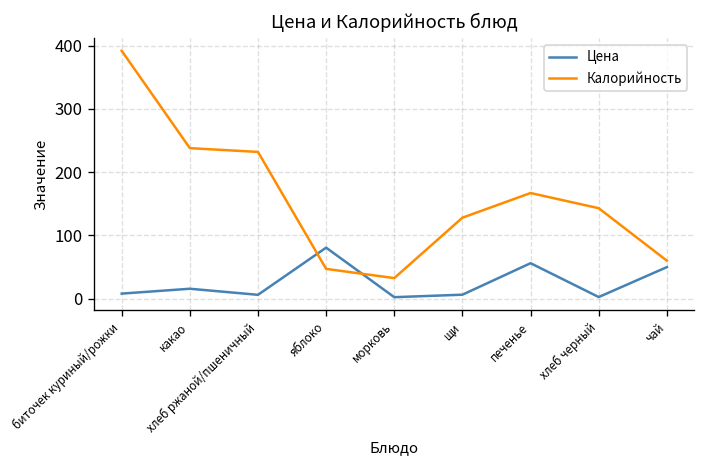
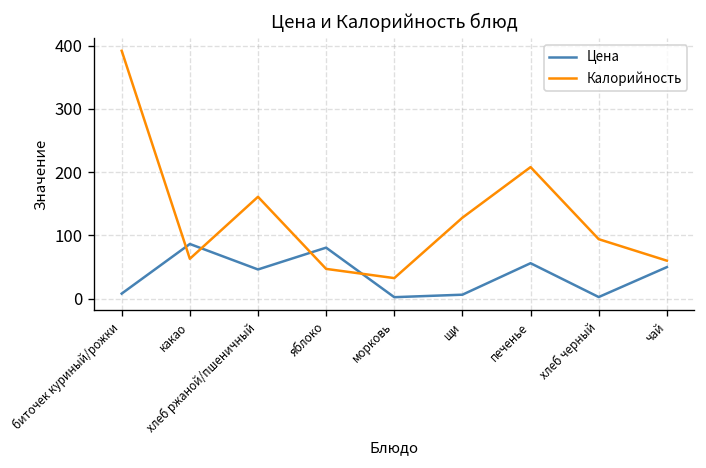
Цена, какао: 20 -> 90
Калорийность, какао: 240 -> 60
Цена, хлеб ржаной/пшеничный: 10 -> 50
Калорийность, хлеб ржаной/пшеничный: 230 -> 160
Калорийность, печенье: 170 -> 210
Калорийность, хлеб черный: 140 -> 90
